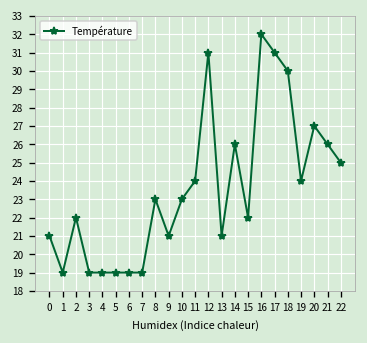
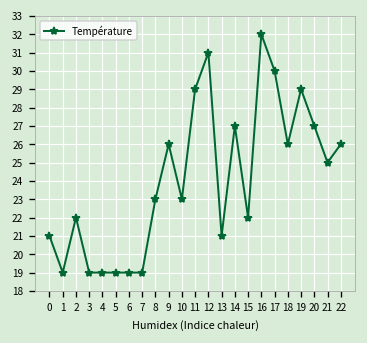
9: 21 -> 26
11: 24 -> 29
14: 26 -> 27
17: 31 -> 30
18: 30 -> 26
19: 24 -> 29
21: 26 -> 25
22: 25 -> 26
